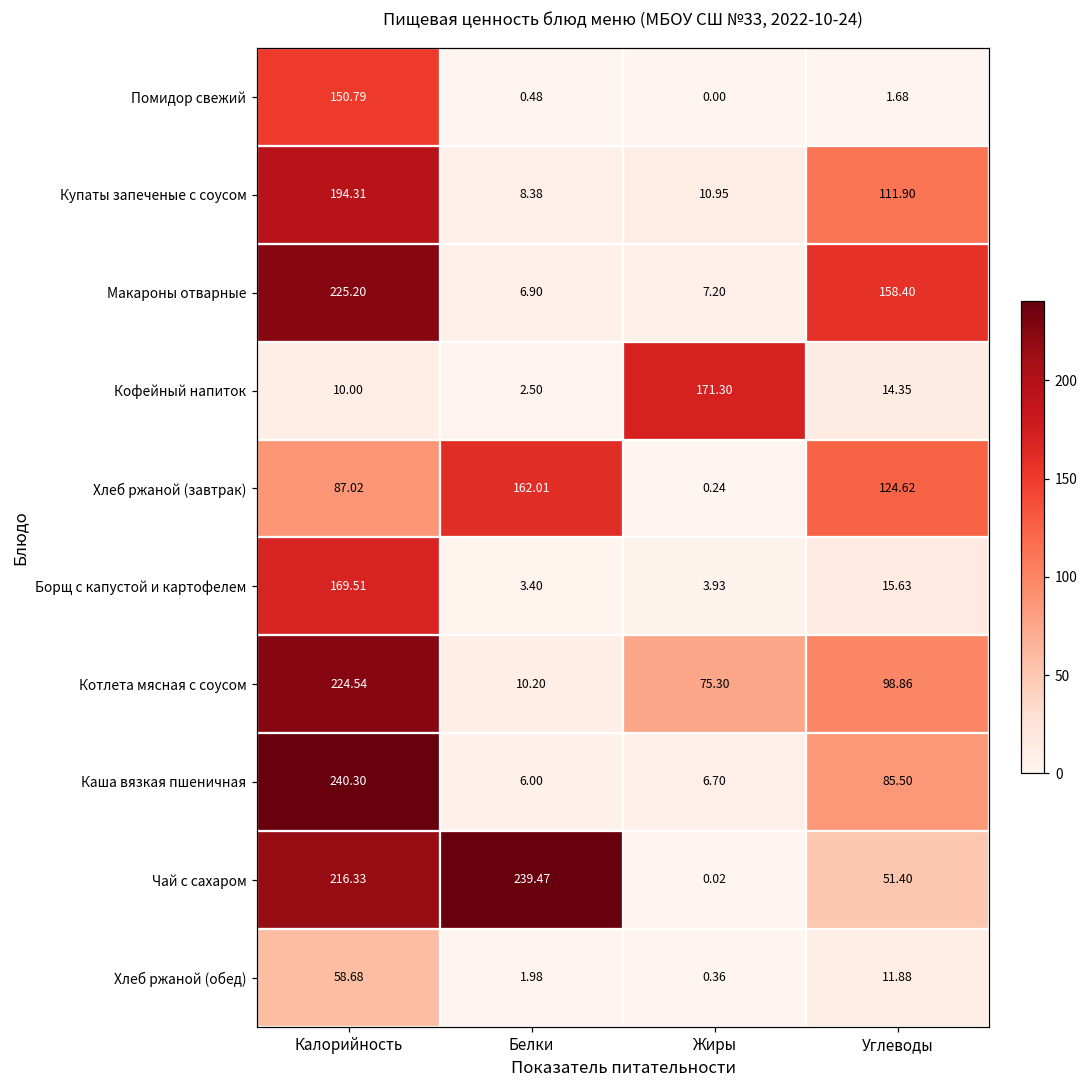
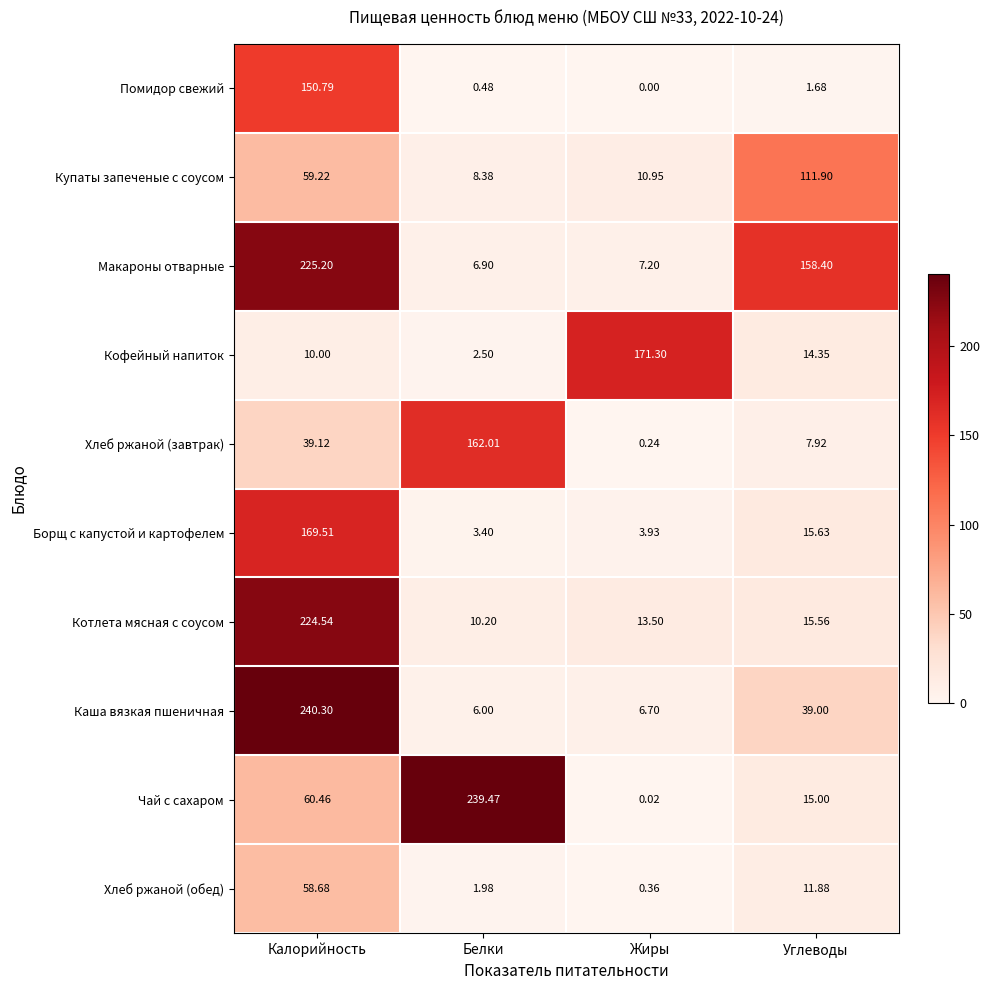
Купаты запеченые с соусом, Калорийность: 194.31 -> 59.22
Хлеб ржаной (завтрак), Калорийность: 87.02 -> 39.12
Хлеб ржаной (завтрак), Углеводы: 124.62 -> 7.92
Котлета мясная с соусом, Жиры: 75.30 -> 13.50
Котлета мясная с соусом, Углеводы: 98.86 -> 15.56
Каша вязкая пшеничная, Углеводы: 85.50 -> 39.00
Чай с сахаром, Калорийность: 216.33 -> 60.46
Чай с сахаром, Углеводы: 51.40 -> 15.00
